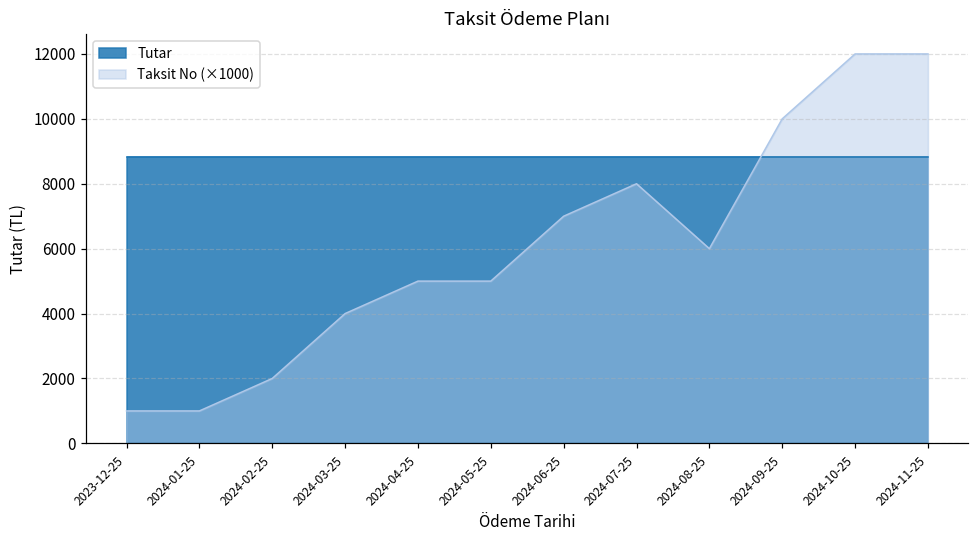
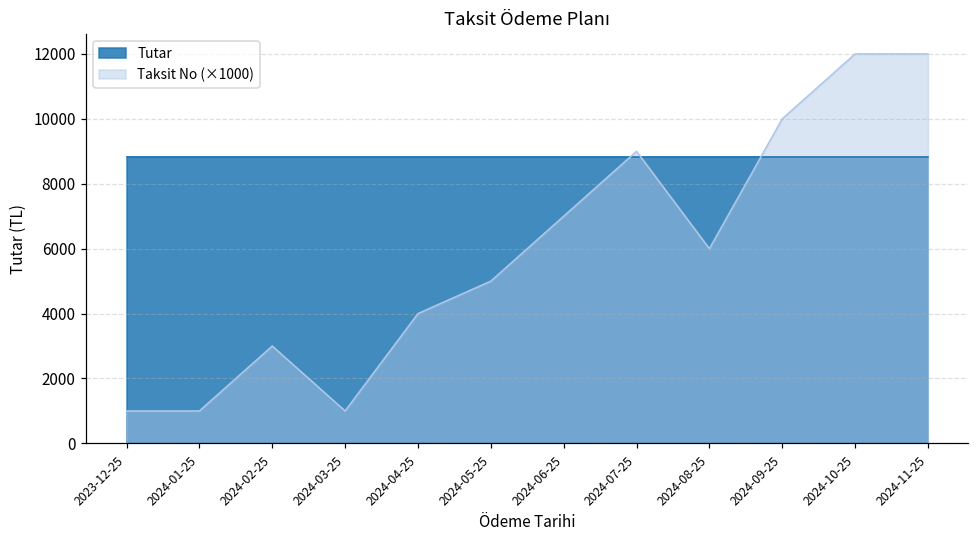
Taksit No (×1000), 2024-02-25: 2000 -> 3000
Taksit No (×1000), 2024-03-25: 4000 -> 1000
Taksit No (×1000), 2024-04-25: 5000 -> 4000
Taksit No (×1000), 2024-07-25: 8000 -> 9000
